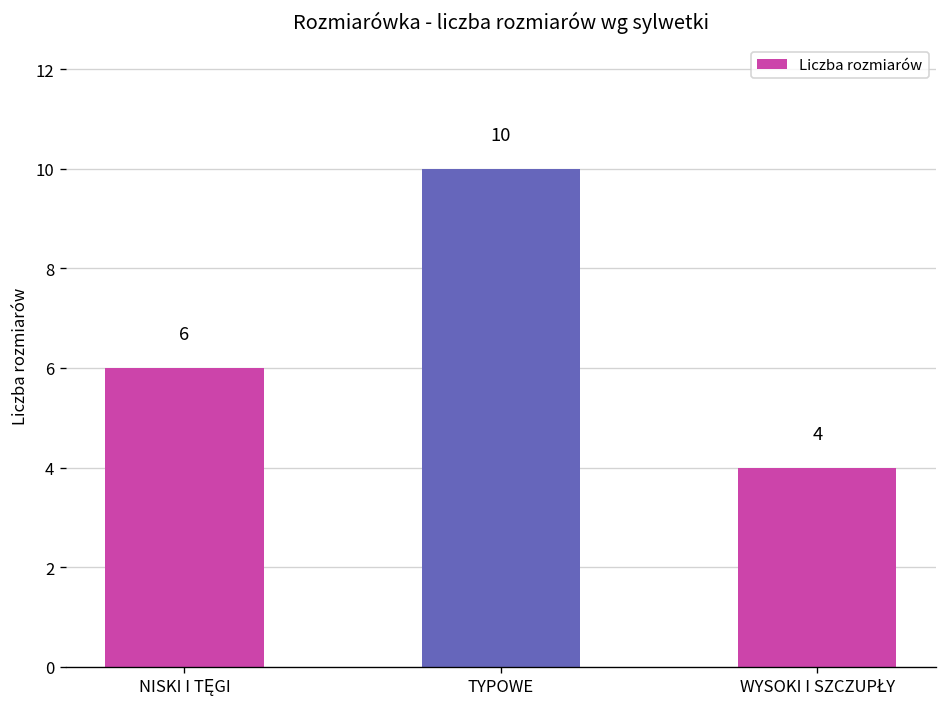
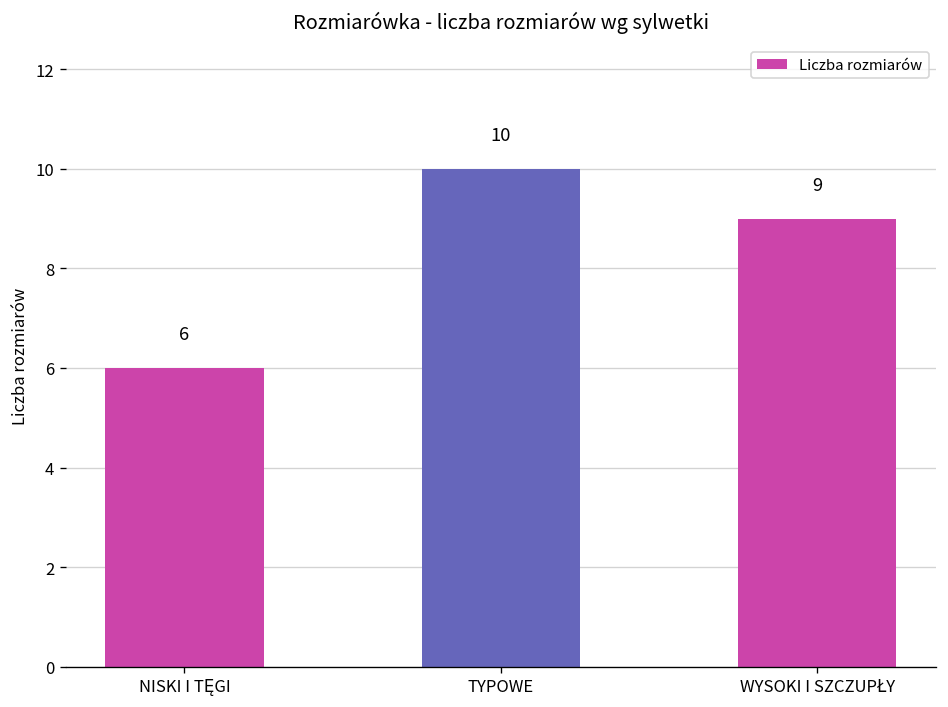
WYSOKI I SZCZUPŁY: 4 -> 9
